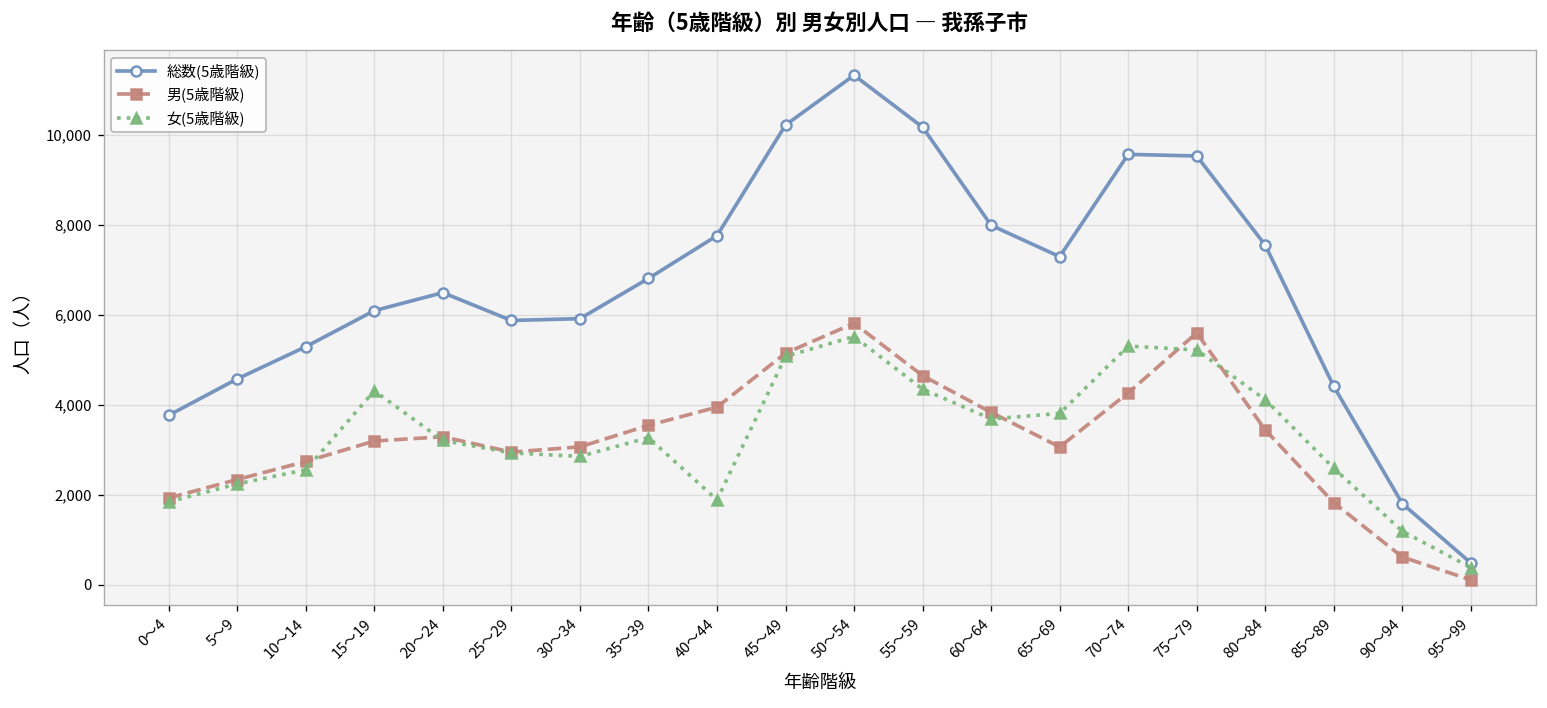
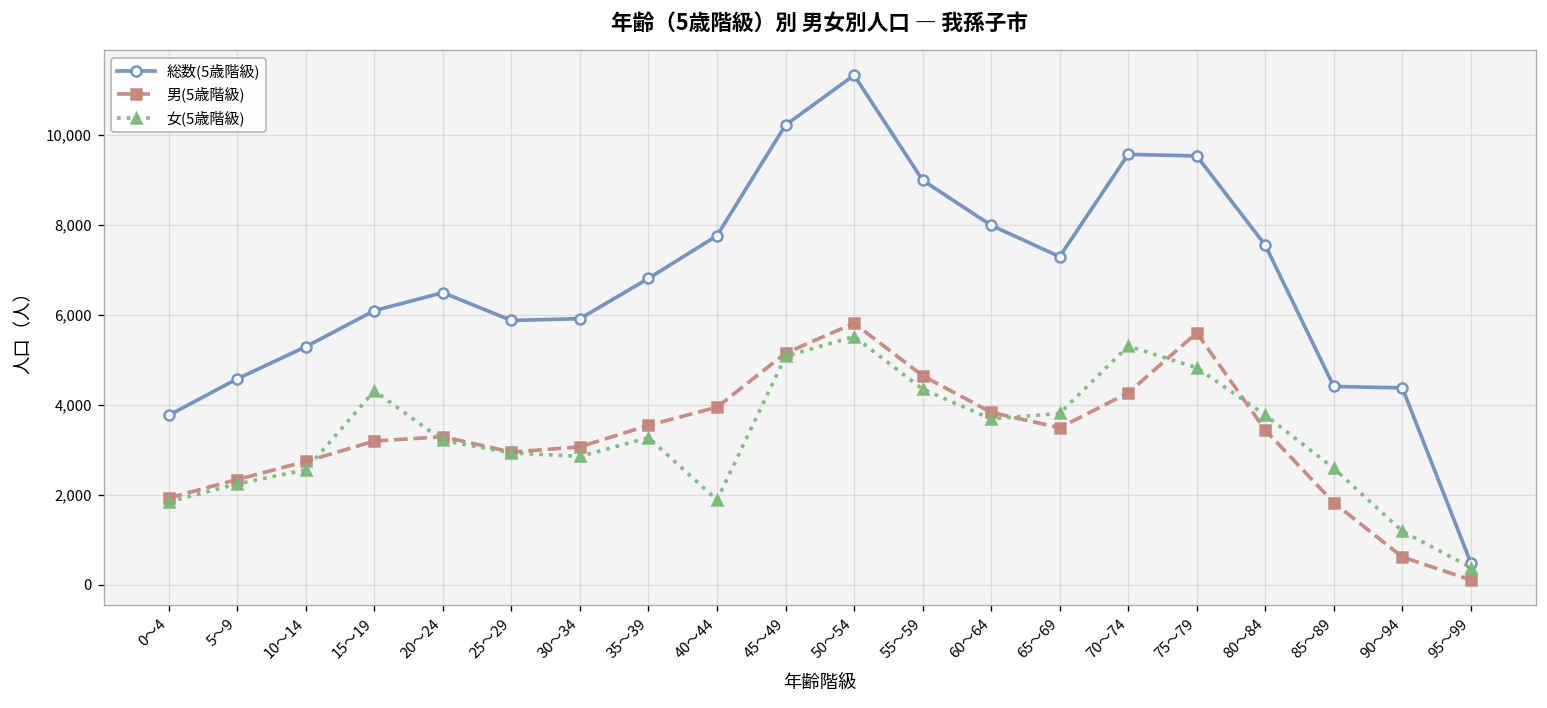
総数(5歳階級), 55～59: 10,200 -> 9,000
男(5歳階級), 65～69: 3,100 -> 3,500
女(5歳階級), 75～79: 5,200 -> 4,800
女(5歳階級), 80～84: 4,100 -> 3,800
総数(5歳階級), 90～94: 1,800 -> 4,400
